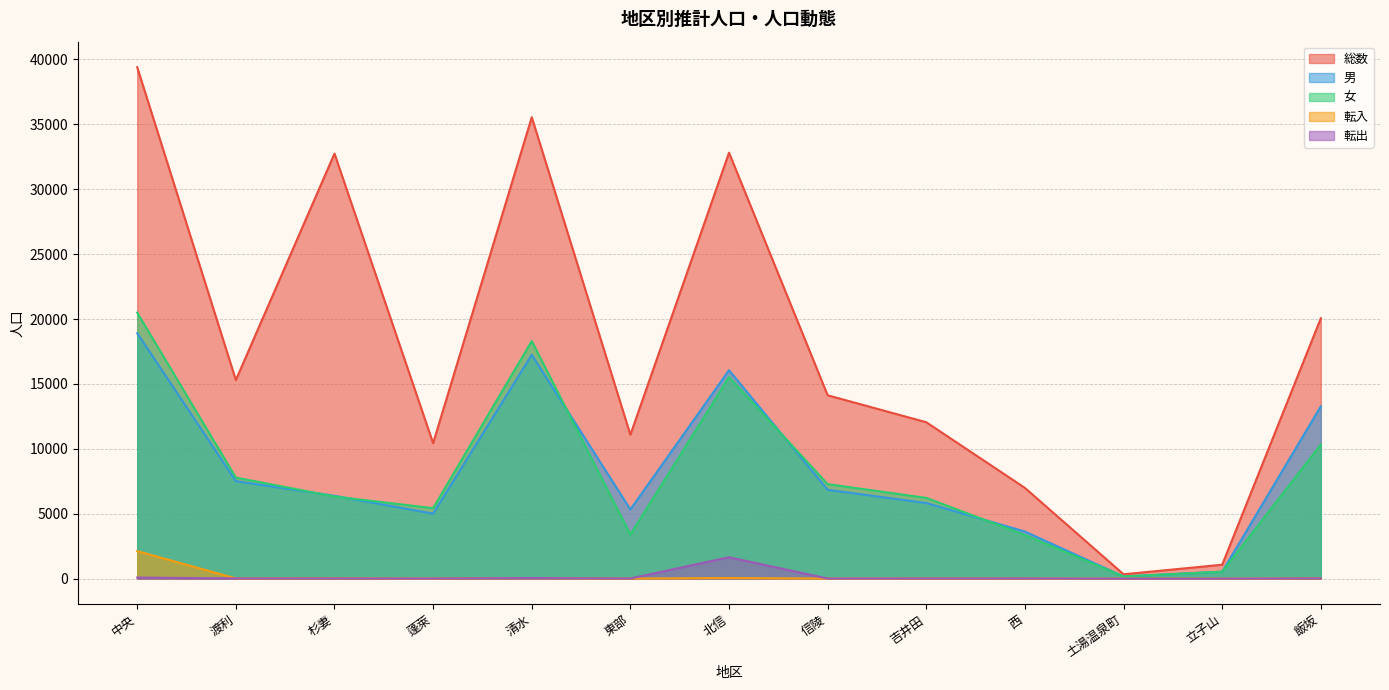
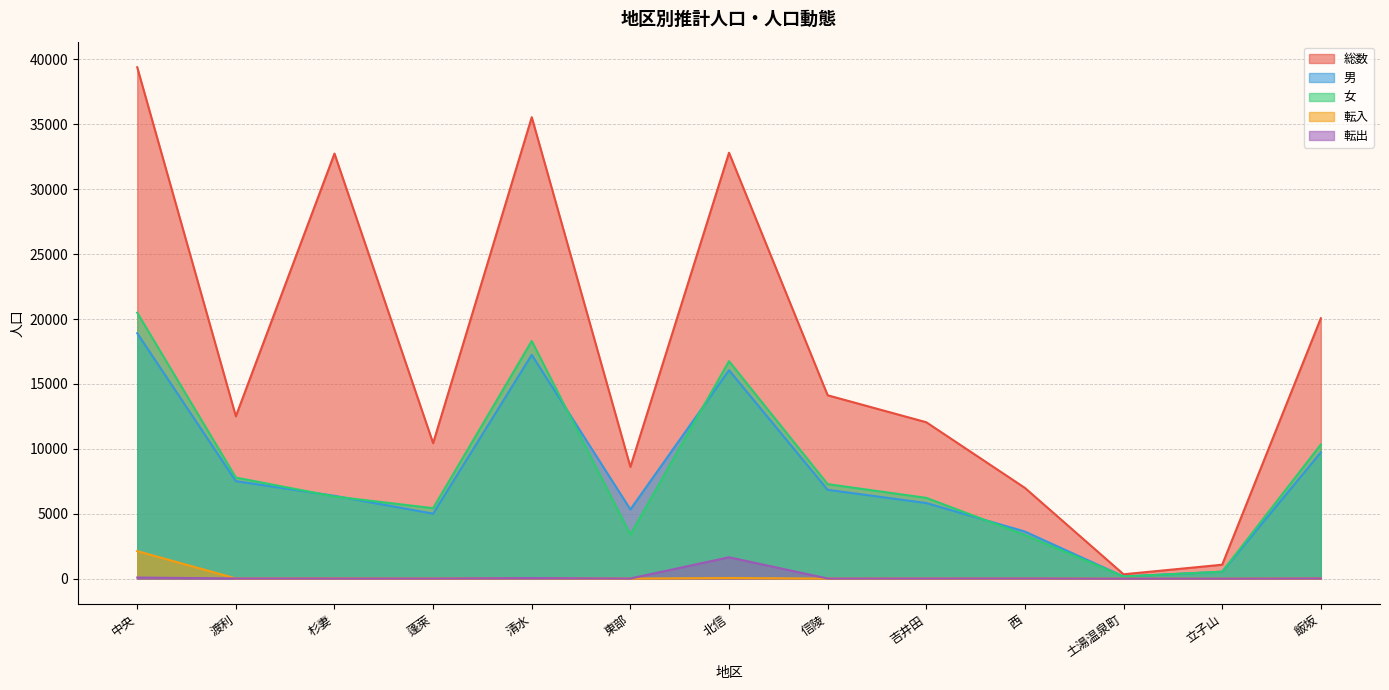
総数, 渡利: 15300 -> 12500
総数, 東部: 11100 -> 8600
女, 北信: 15500 -> 16800
男, 飯坂: 13300 -> 9700
